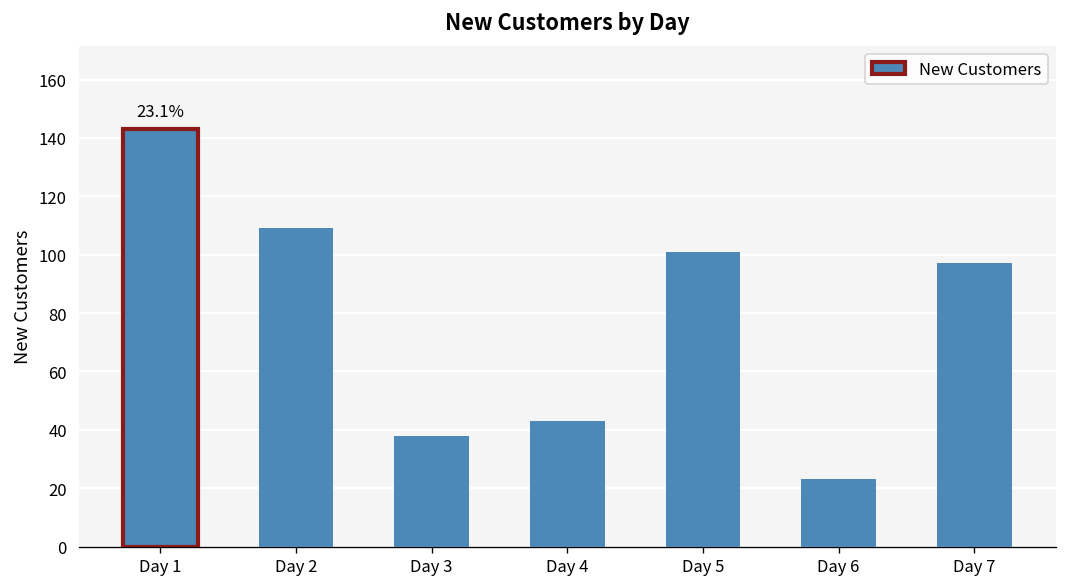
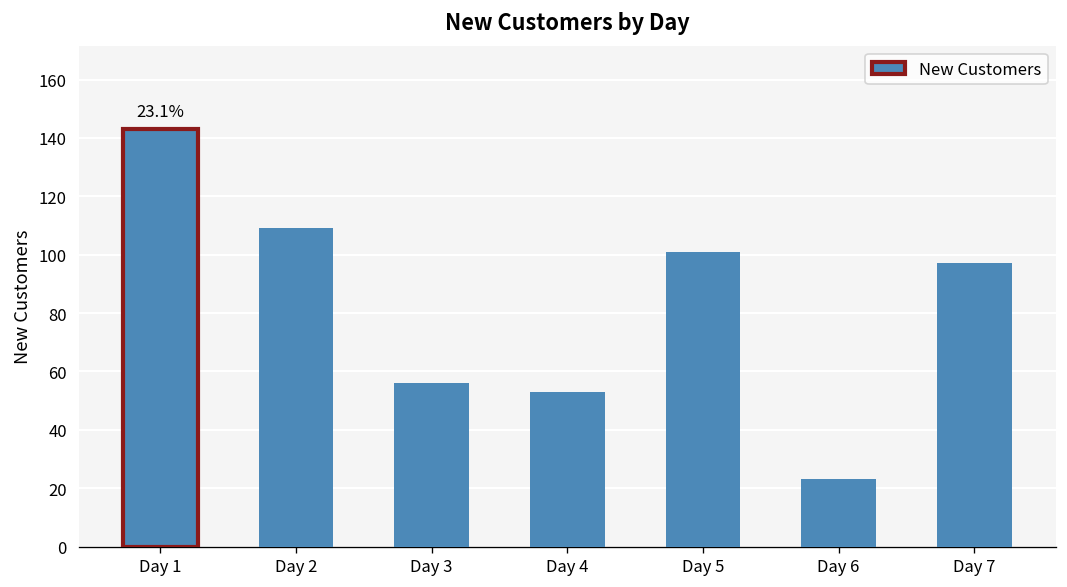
Day 3: 38 -> 56
Day 4: 43 -> 53
